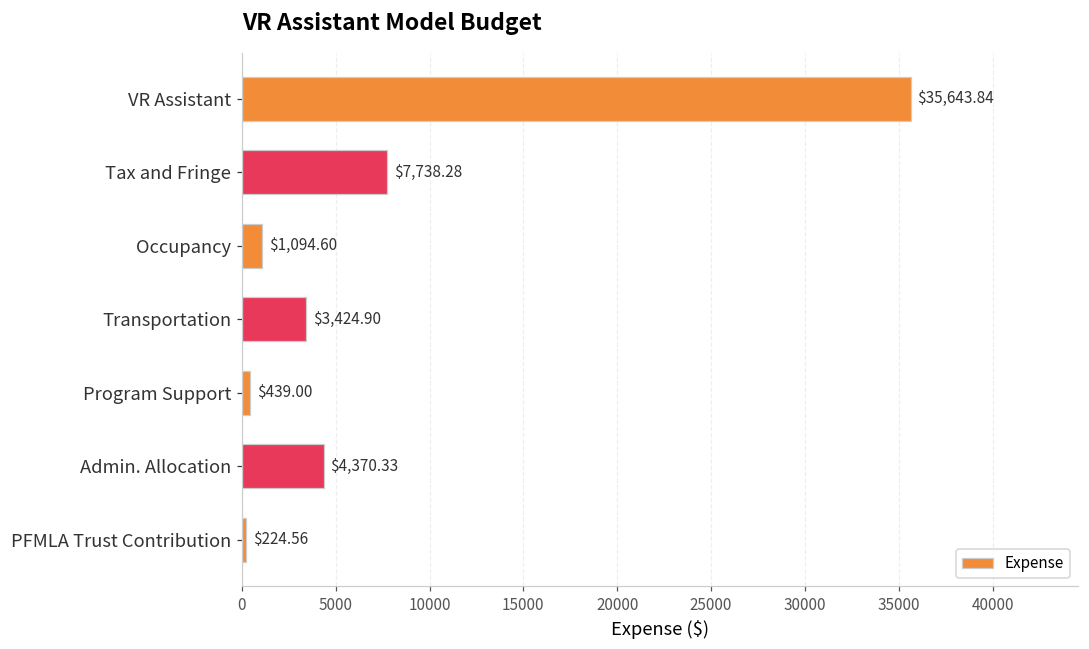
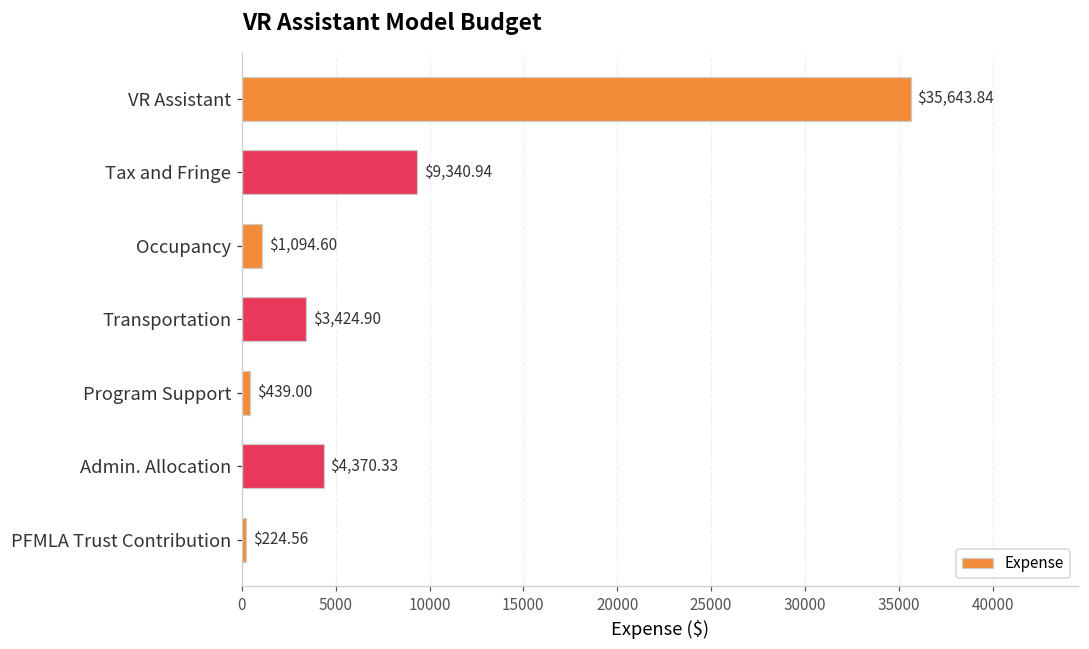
Tax and Fringe: $7,738.28 -> $9,340.94
